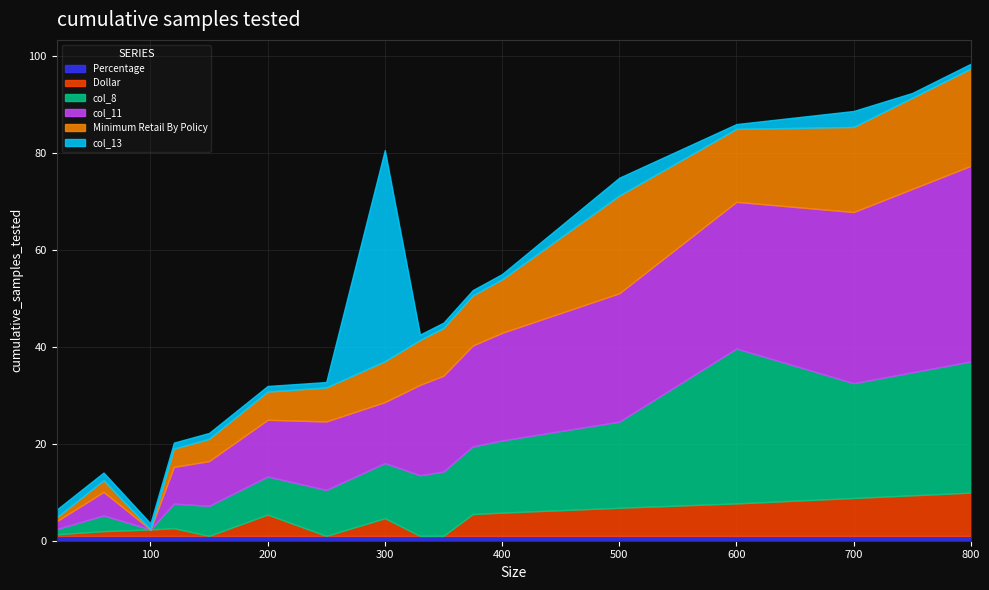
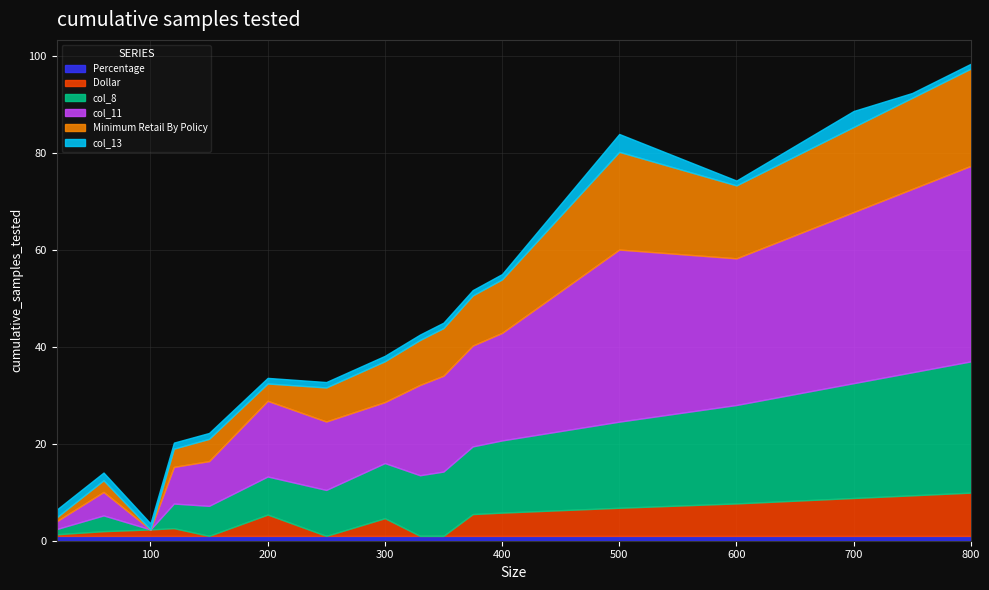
col_11, 200: 12 -> 16
Minimum Retail By Policy, 200: 6 -> 4
col_13, 300: 44 -> 1
col_11, 500: 26 -> 36
col_8, 600: 32 -> 20
